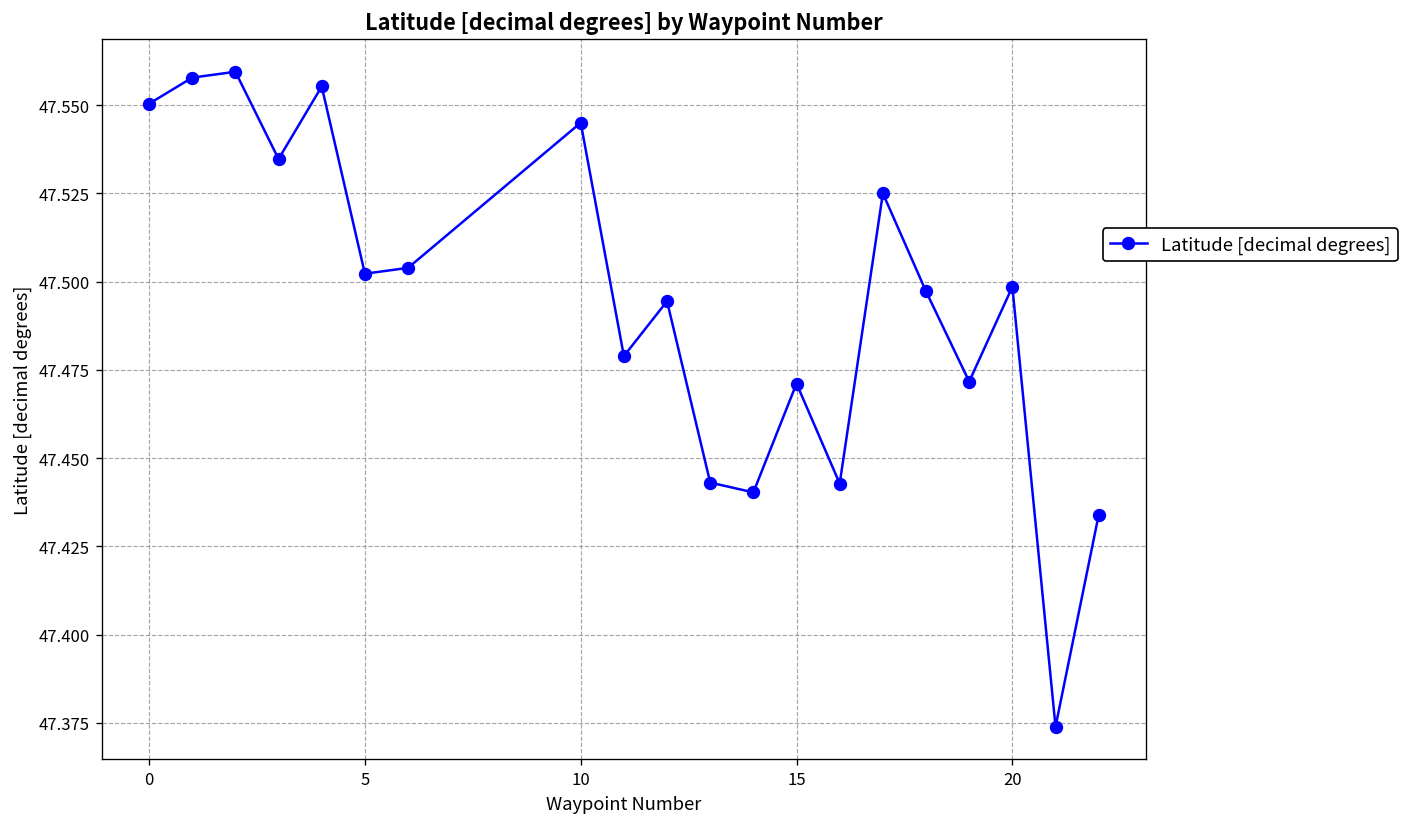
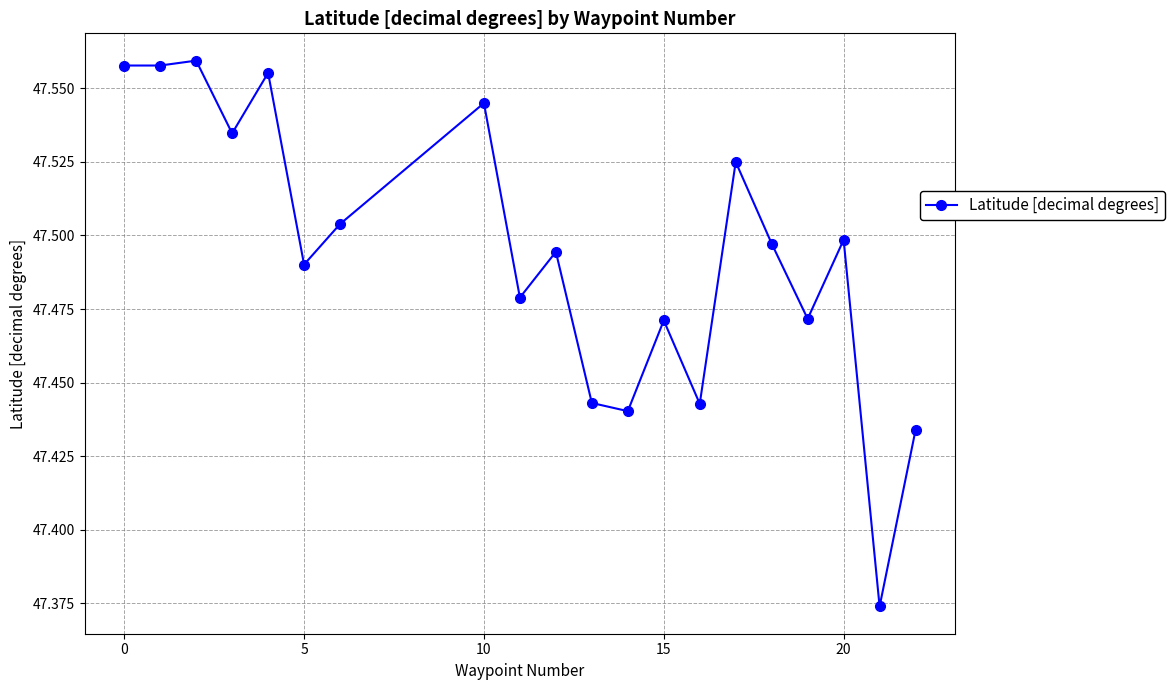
0: 47.550 -> 47.558
5: 47.502 -> 47.490
